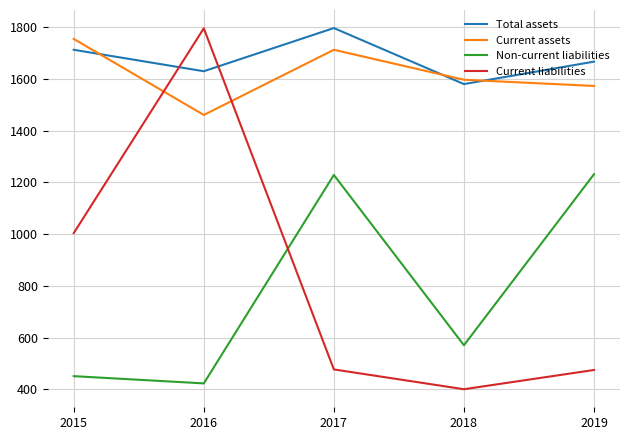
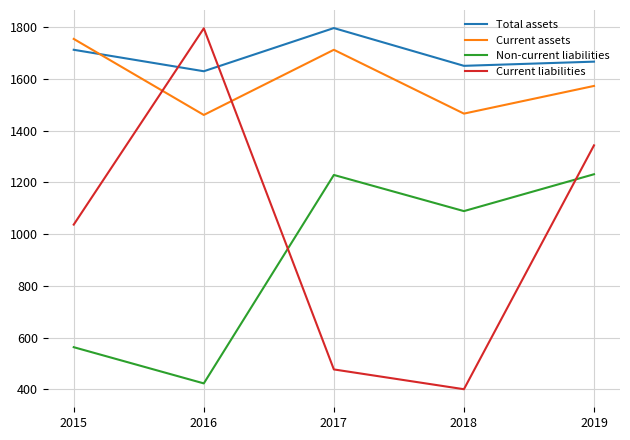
Non-current liabilities, 2015: 450 -> 560
Current liabilities, 2015: 1000 -> 1040
Total assets, 2018: 1580 -> 1650
Current assets, 2018: 1600 -> 1470
Non-current liabilities, 2018: 570 -> 1090
Current liabilities, 2019: 470 -> 1340
